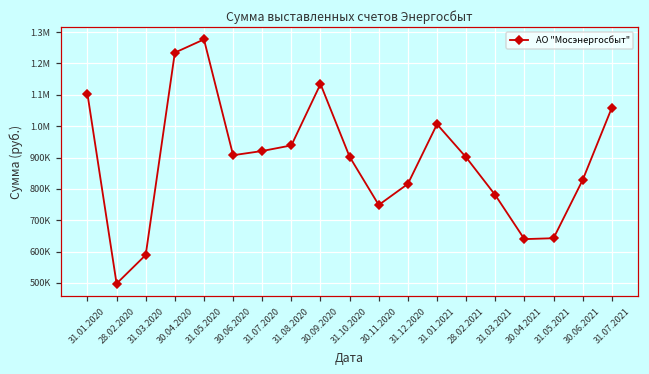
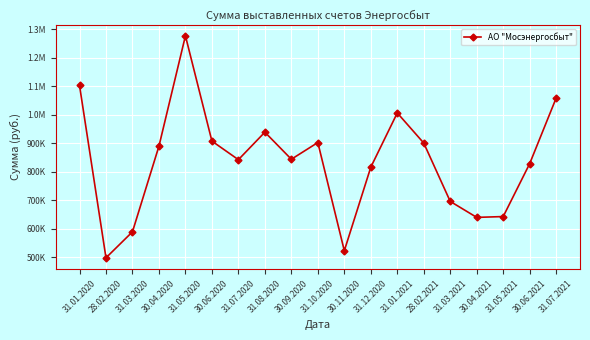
30.04.2020: 1230000 -> 890000
31.07.2020: 920000 -> 840000
30.09.2020: 1130000 -> 840000
30.11.2020: 750000 -> 520000
31.03.2021: 780000 -> 700000
